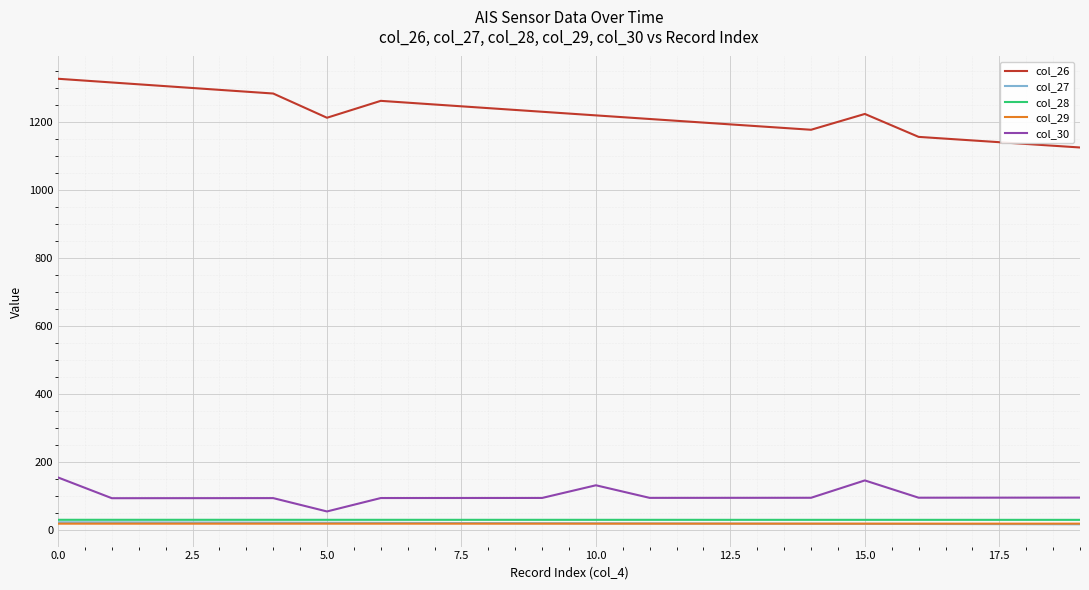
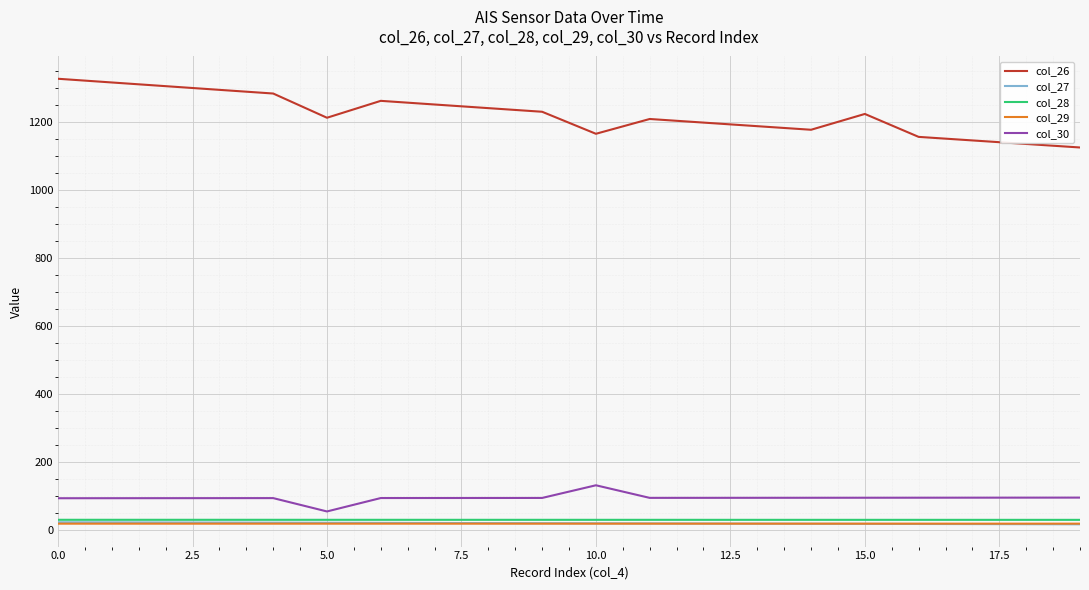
col_30, 0.0: 150 -> 90
col_26, 10.0: 1220 -> 1170
col_30, 15.0: 150 -> 90
